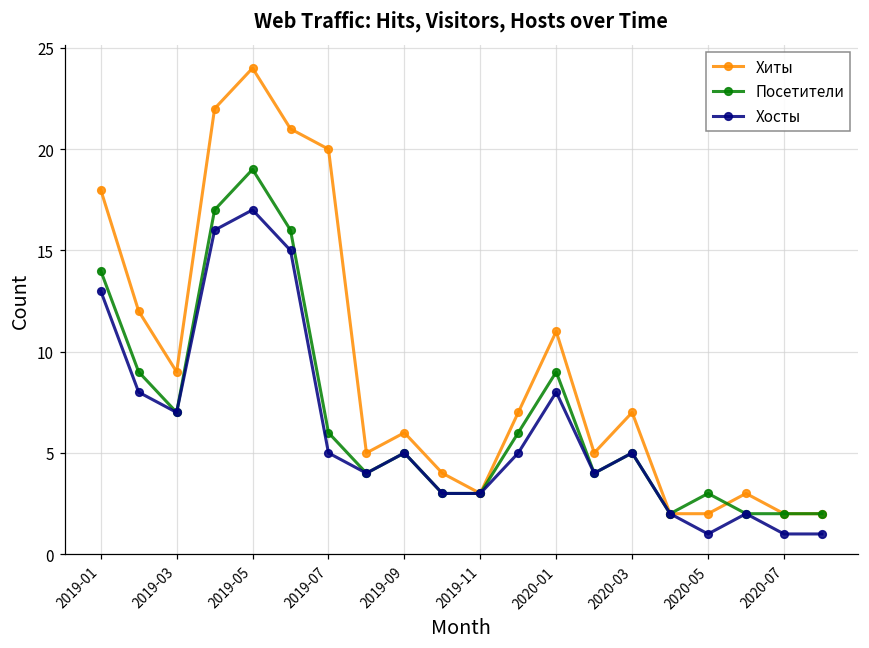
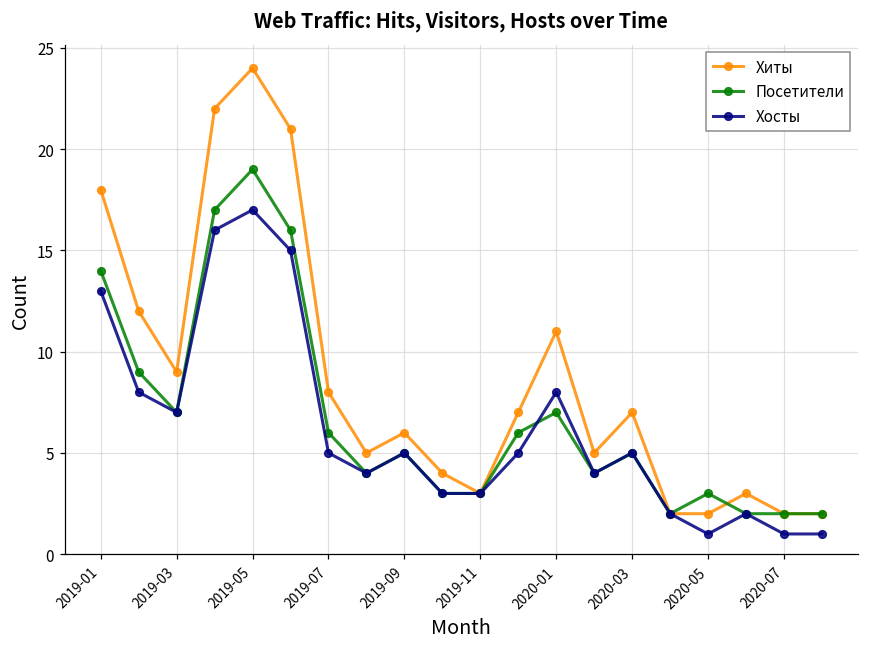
Хиты, 2019-07: 20 -> 8
Посетители, 2020-01: 9 -> 7
